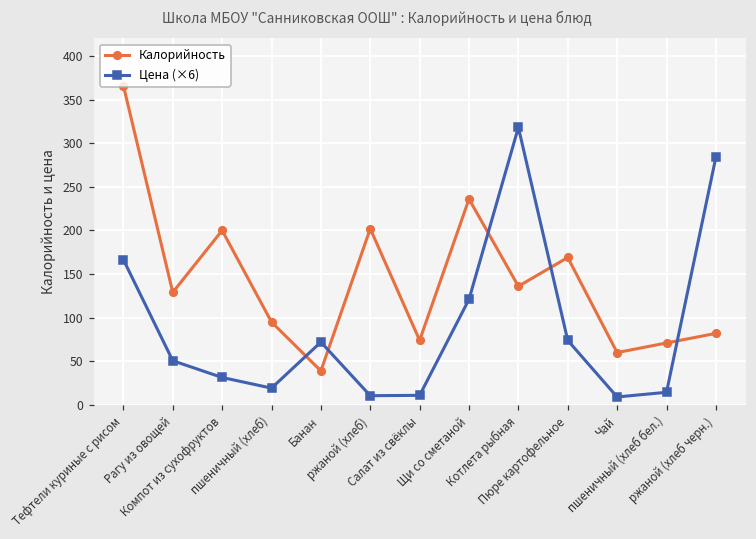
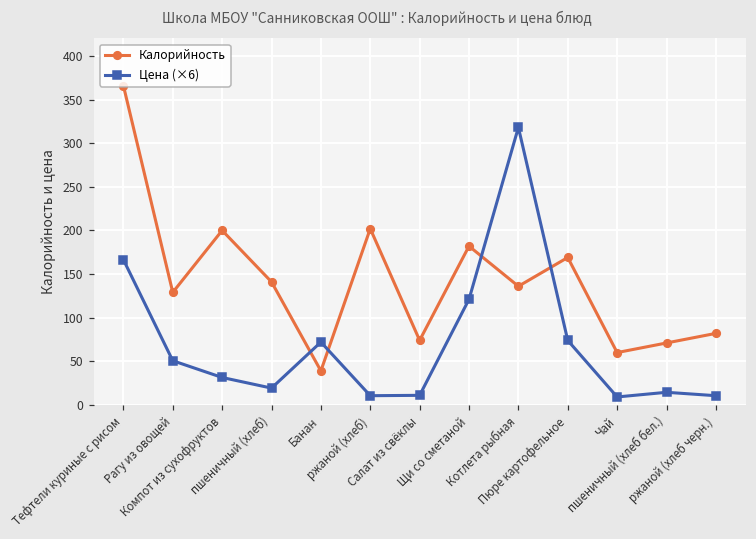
Калорийность, пшеничный (хлеб): 100 -> 140
Калорийность, Щи со сметаной: 240 -> 180
Цена (×6), ржаной (хлеб черн.): 280 -> 10
